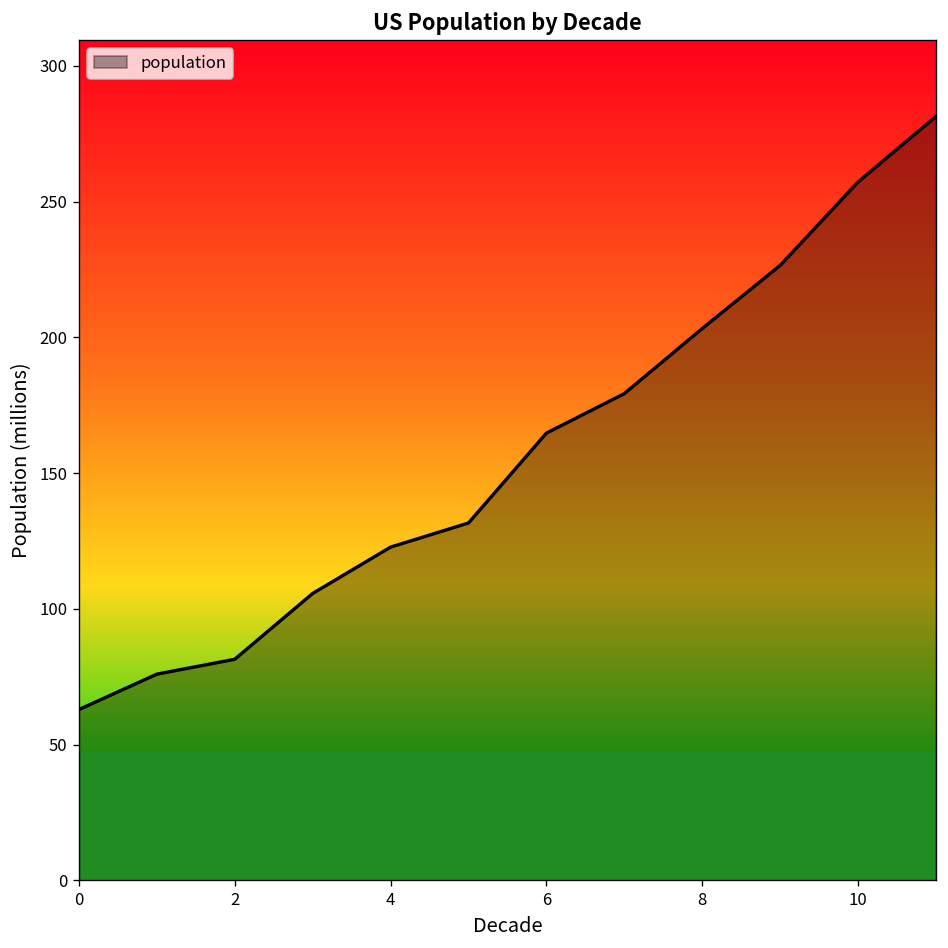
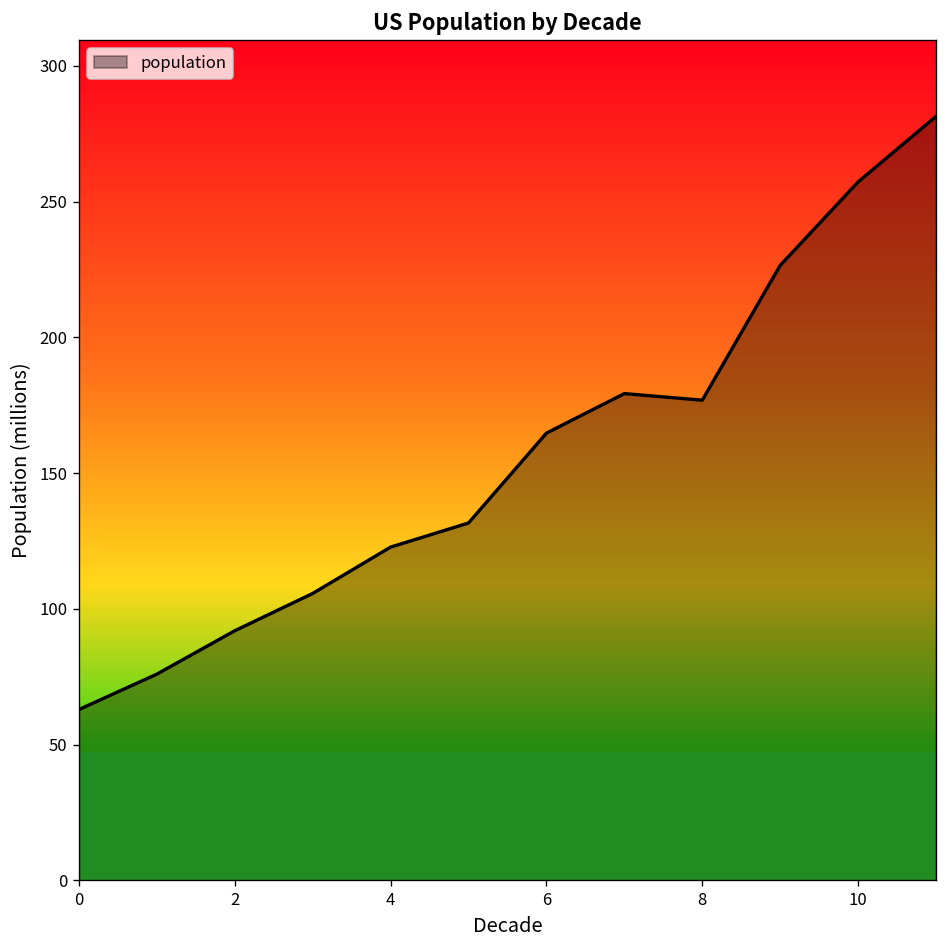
2: 81 -> 92
8: 203 -> 177
